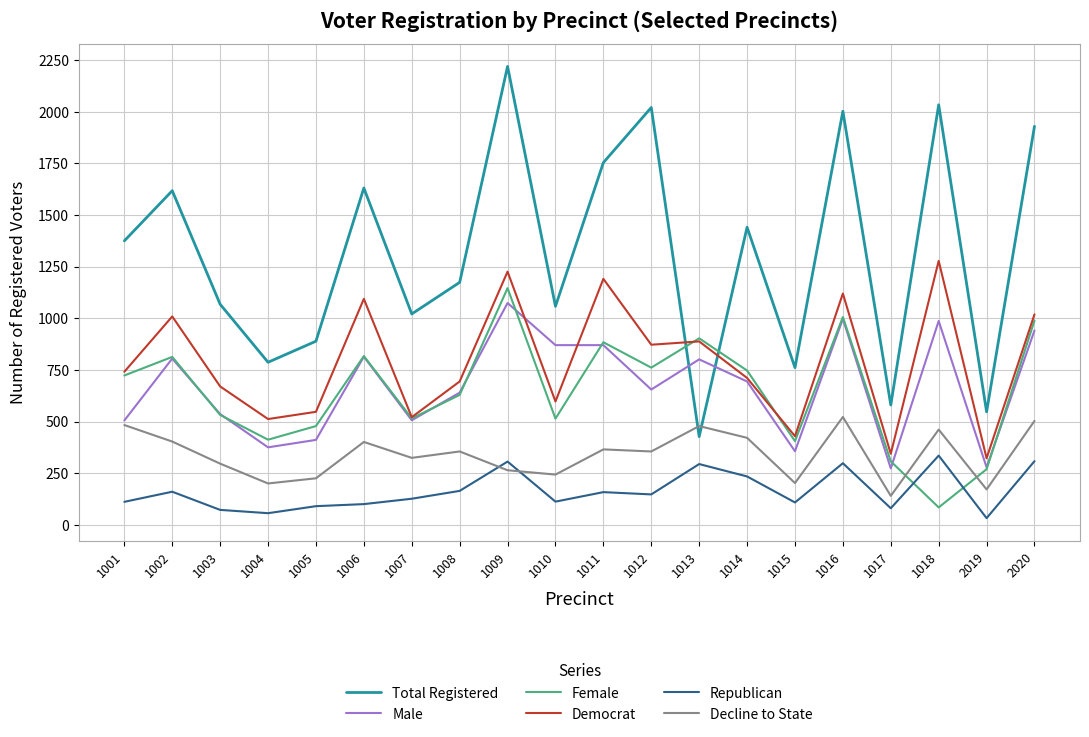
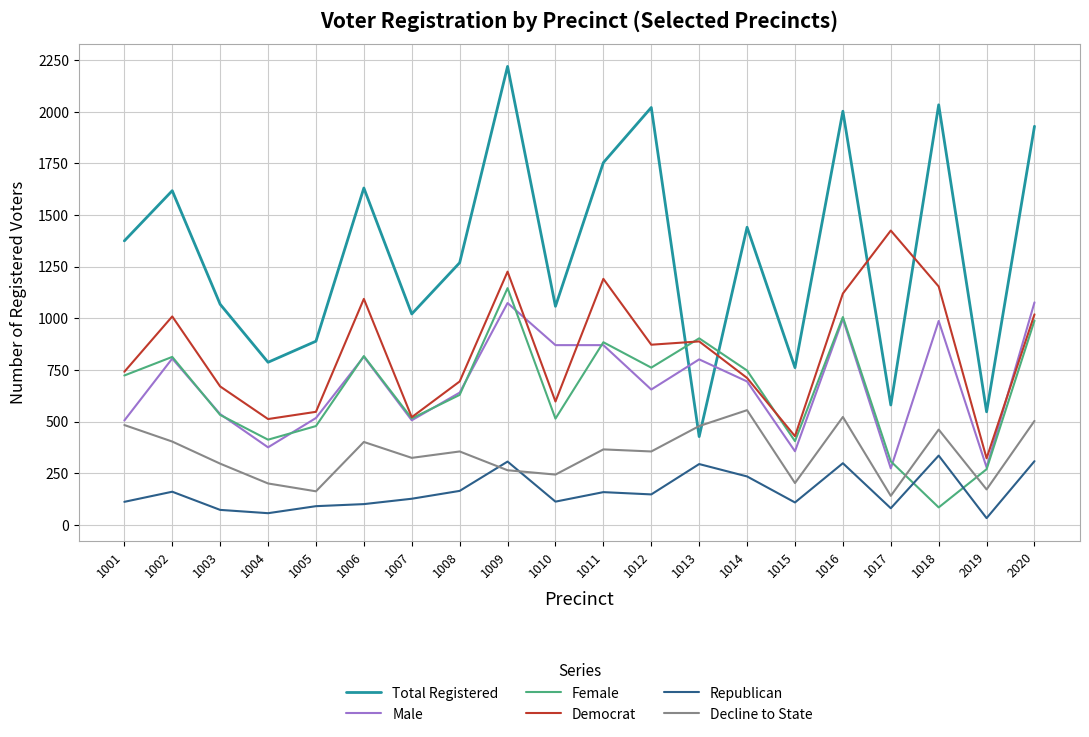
Male, 1005: 410 -> 520
Decline to State, 1005: 230 -> 160
Total Registered, 1008: 1170 -> 1270
Decline to State, 1014: 420 -> 560
Democrat, 1017: 340 -> 1430
Democrat, 1018: 1280 -> 1150
Male, 2020: 940 -> 1080
